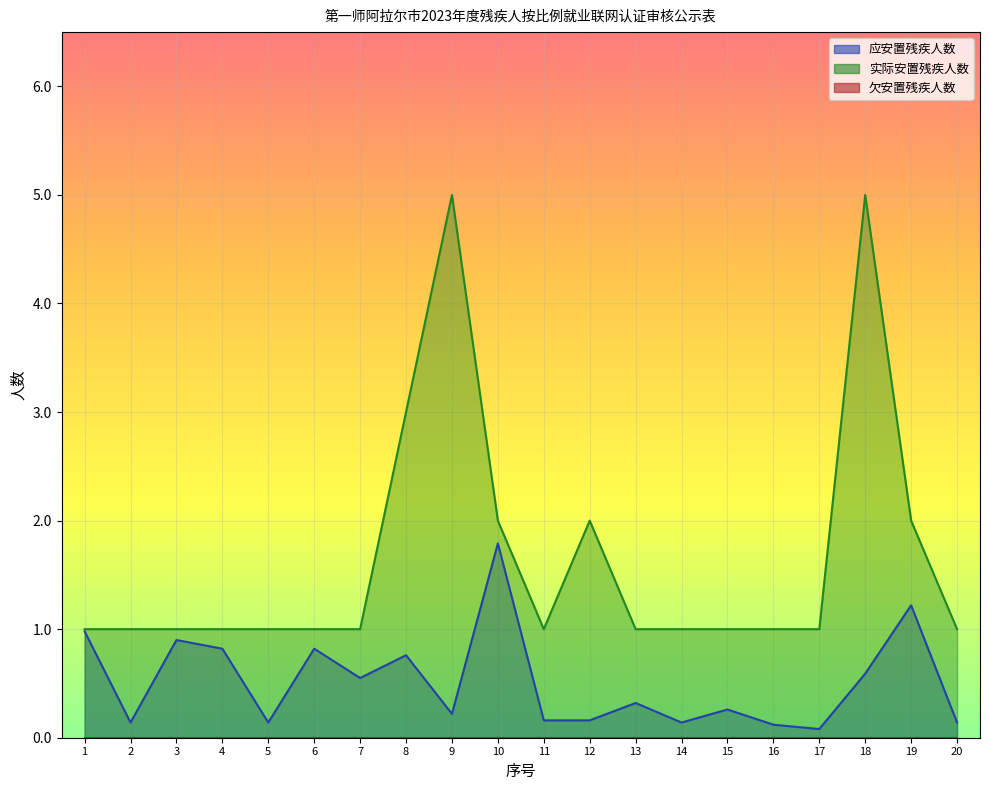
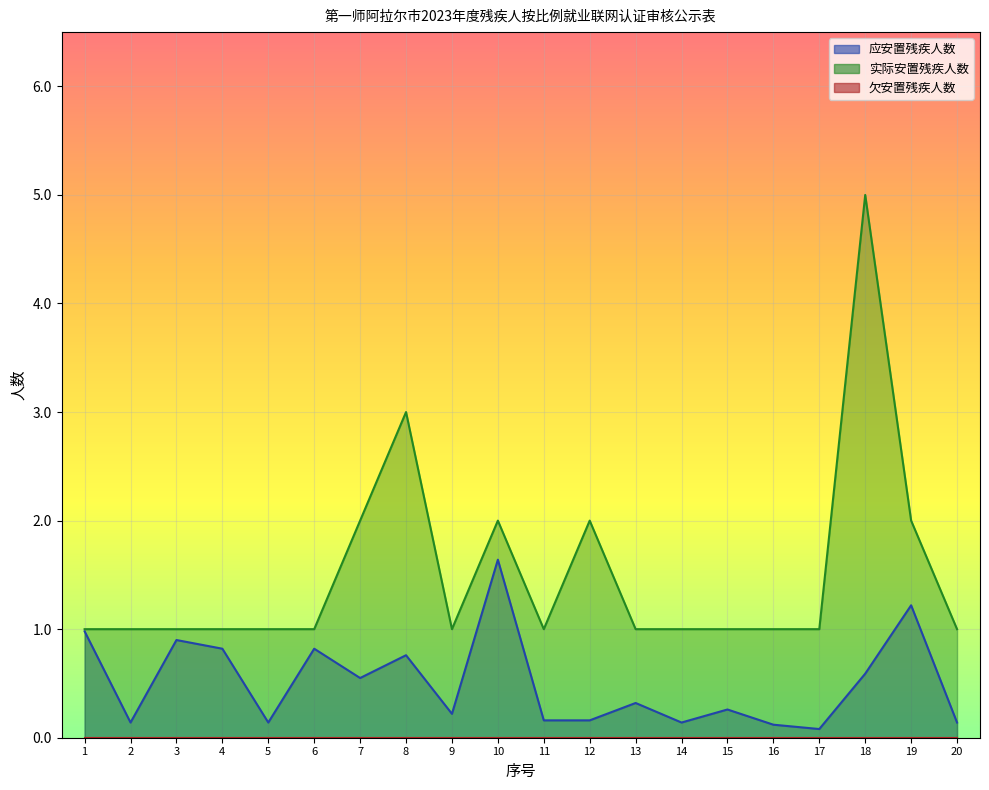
实际安置残疾人数, 7: 1 -> 2
实际安置残疾人数, 9: 5 -> 1
应安置残疾人数, 10: 1.79 -> 1.64
